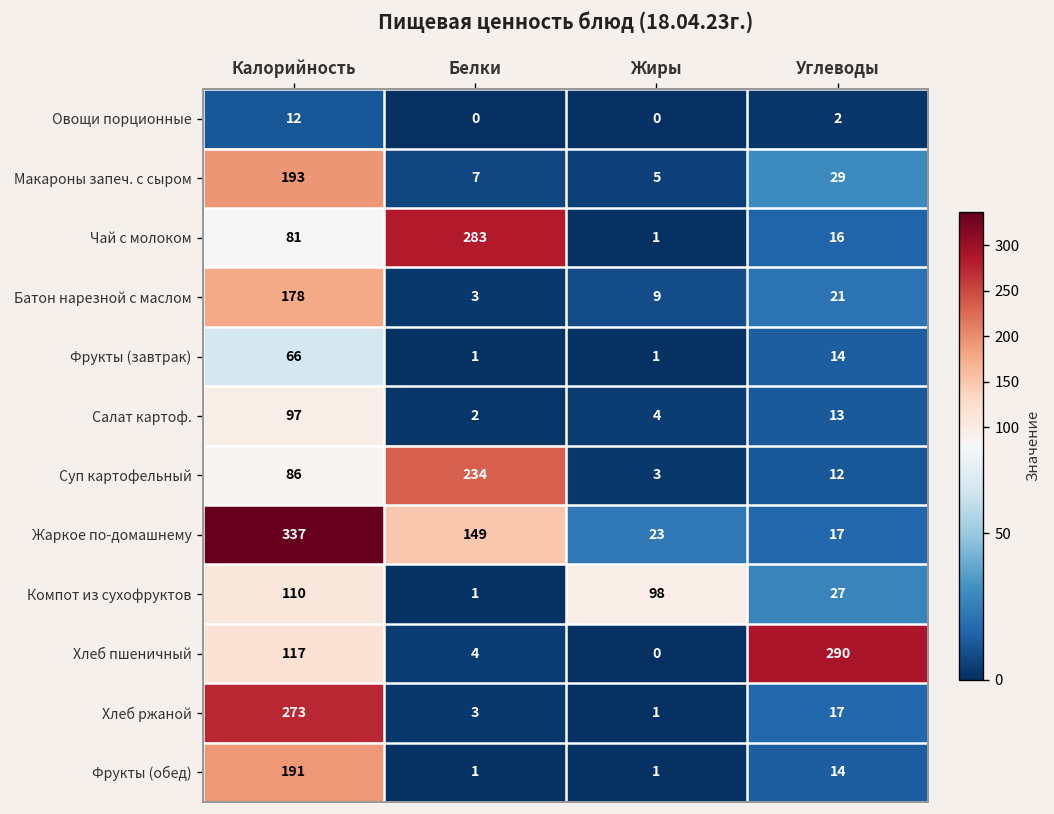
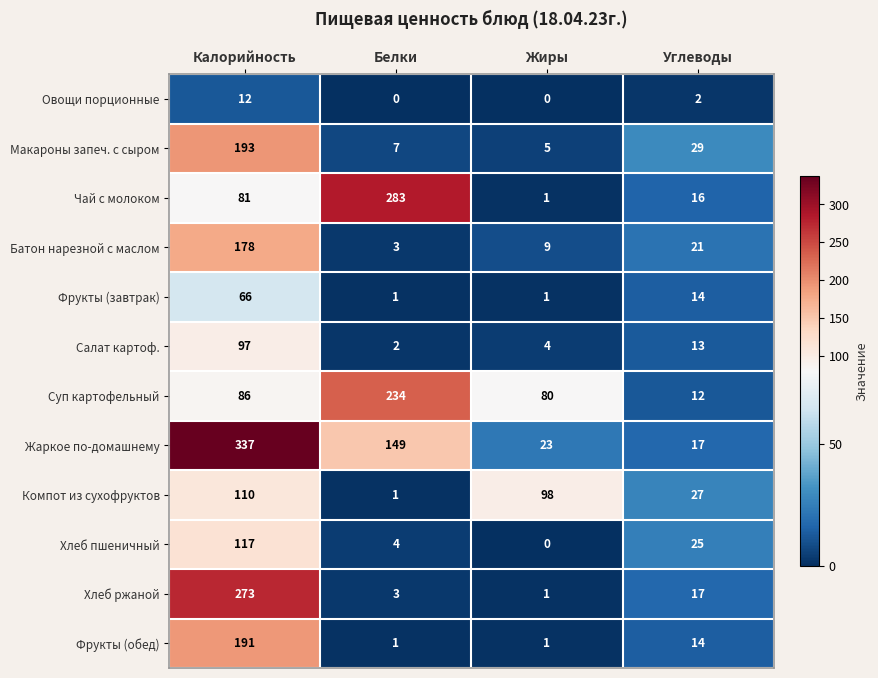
Суп картофельный, Жиры: 3 -> 80
Хлеб пшеничный, Углеводы: 290 -> 25
